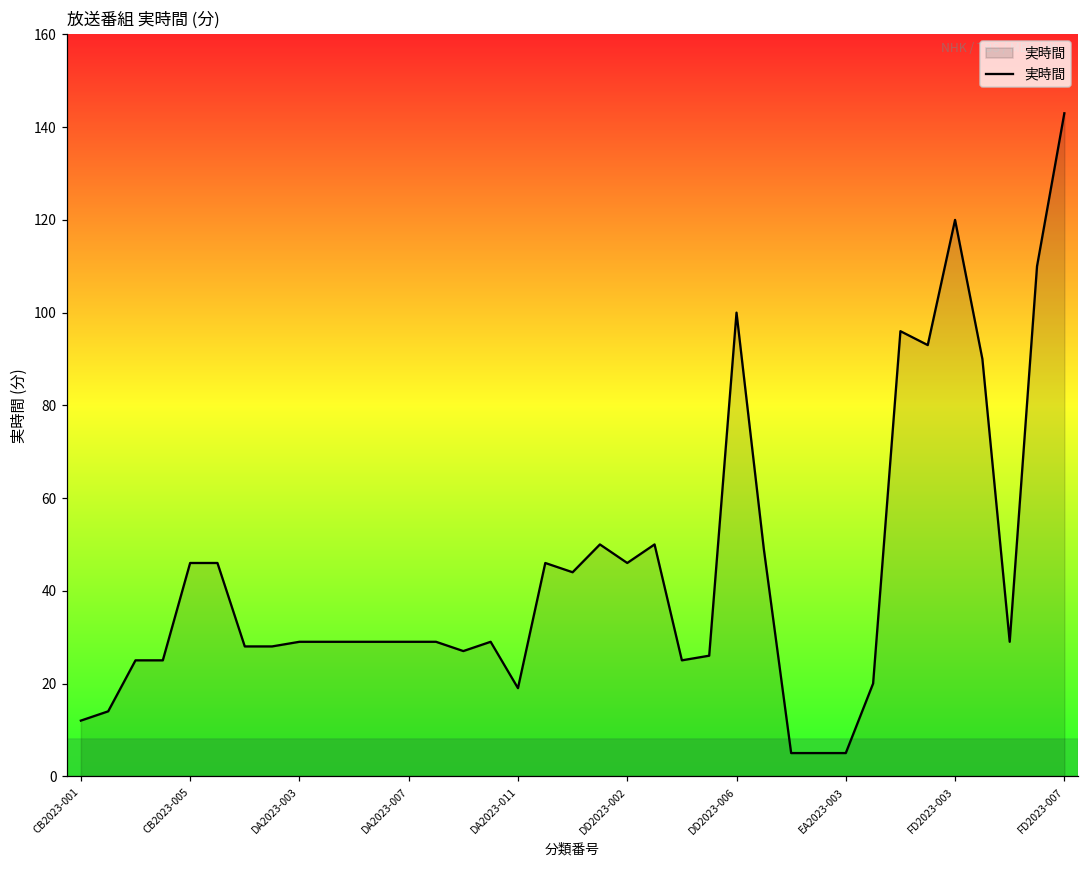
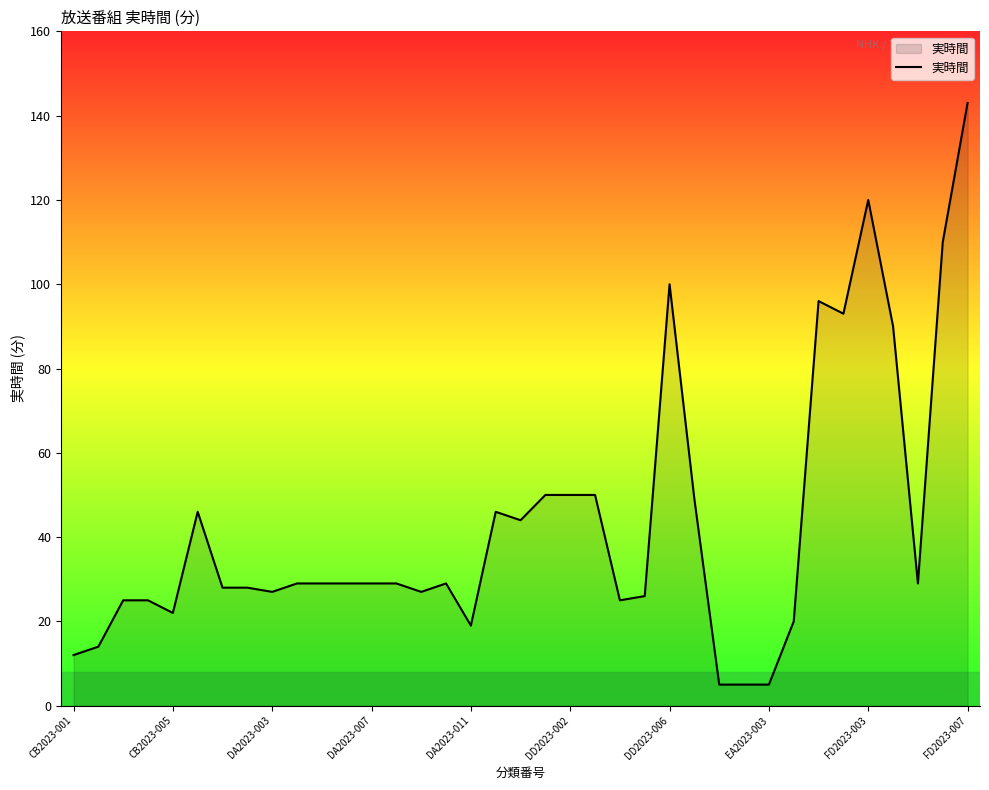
CB2023-005: 46 -> 22
DA2023-003: 29 -> 27
DD2023-002: 46 -> 50
